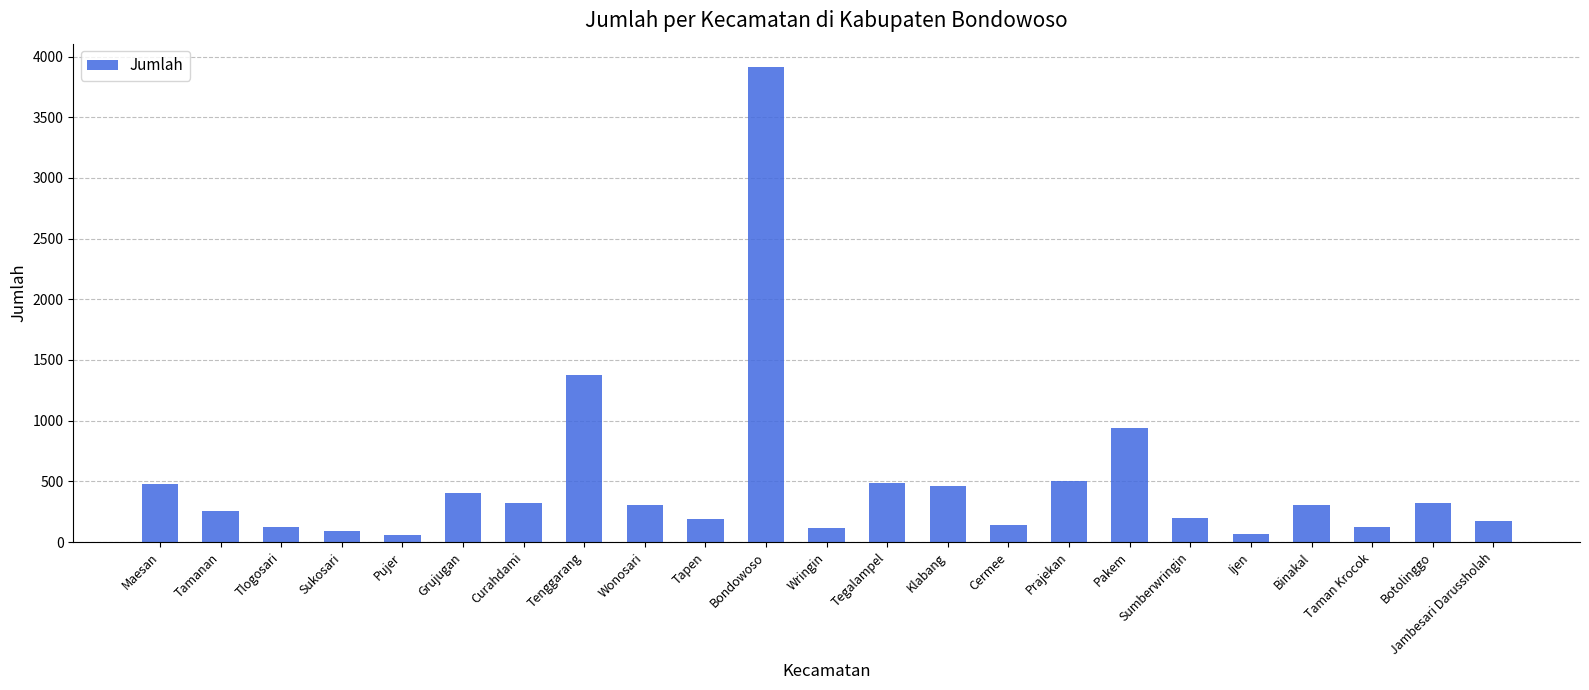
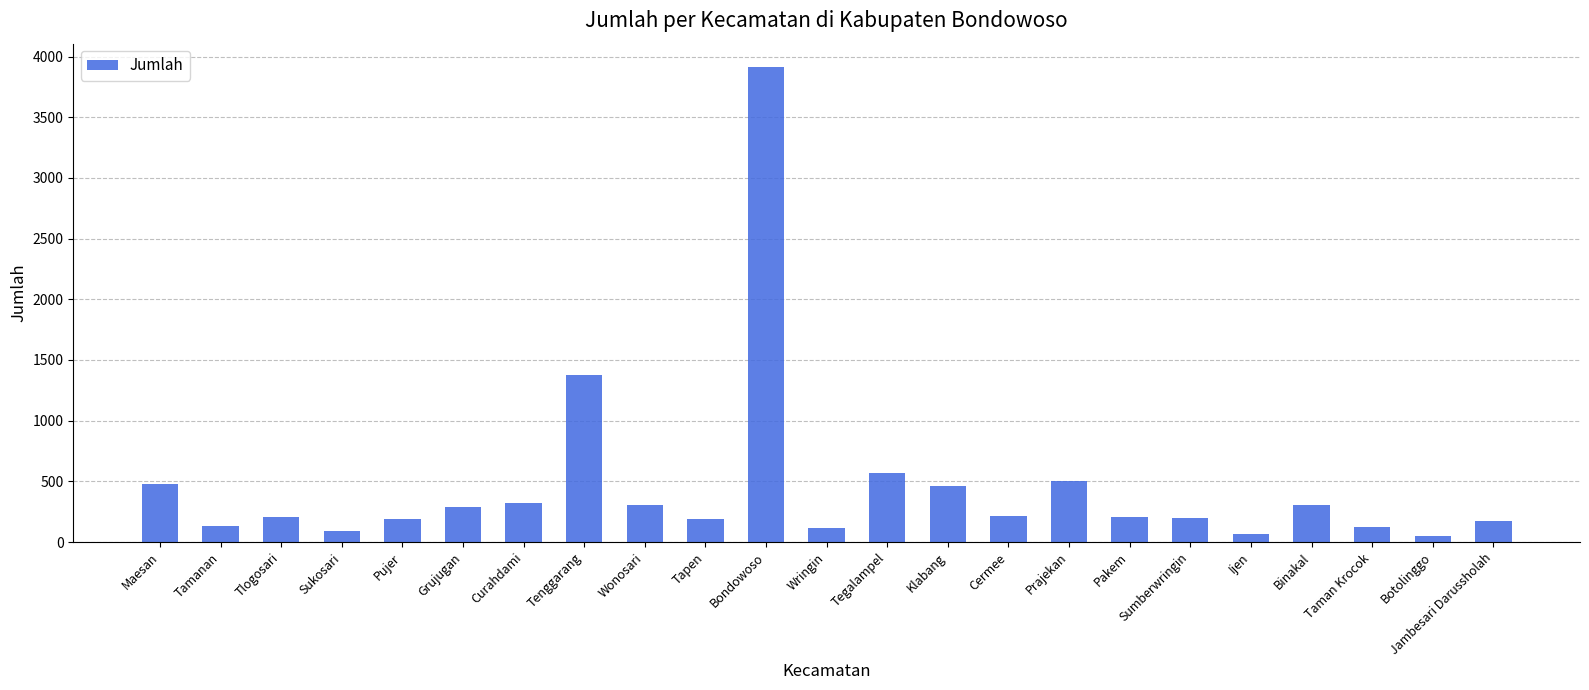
Tamanan: 250 -> 130
Tlogosari: 120 -> 210
Pujer: 60 -> 190
Grujugan: 400 -> 290
Tegalampel: 490 -> 570
Cermee: 140 -> 210
Pakem: 940 -> 210
Botolinggo: 320 -> 50
